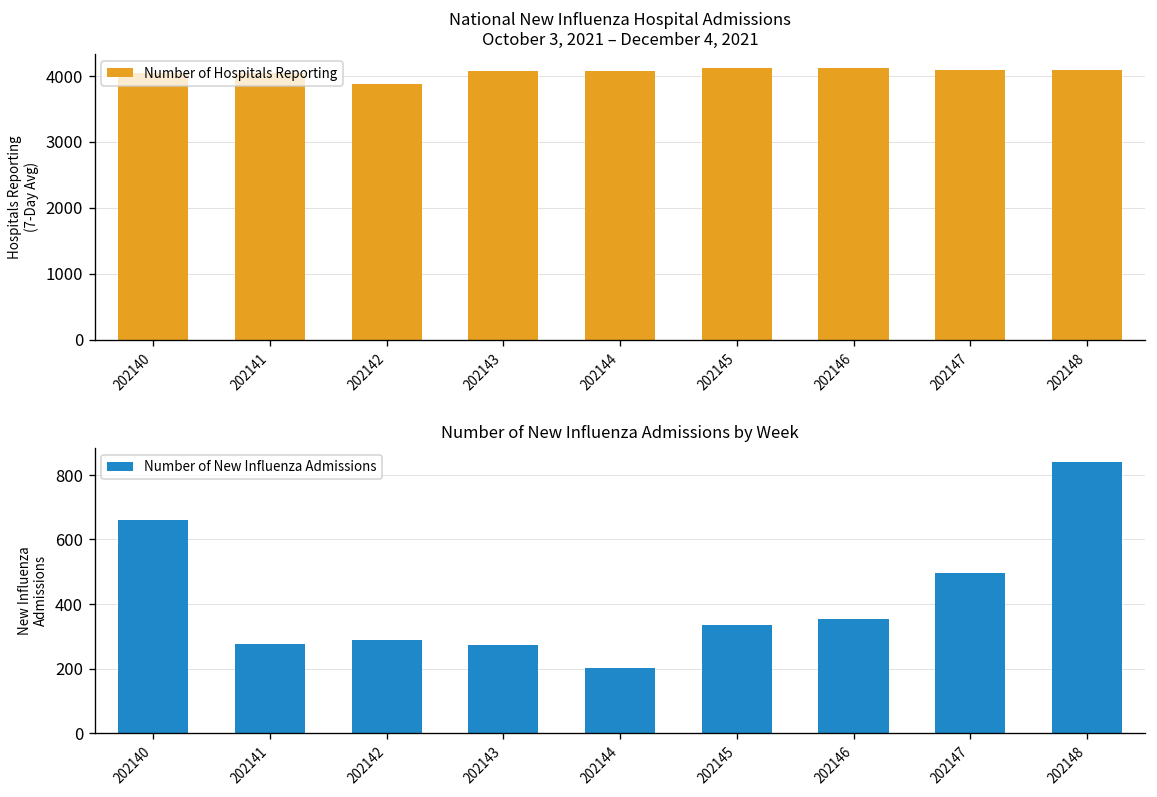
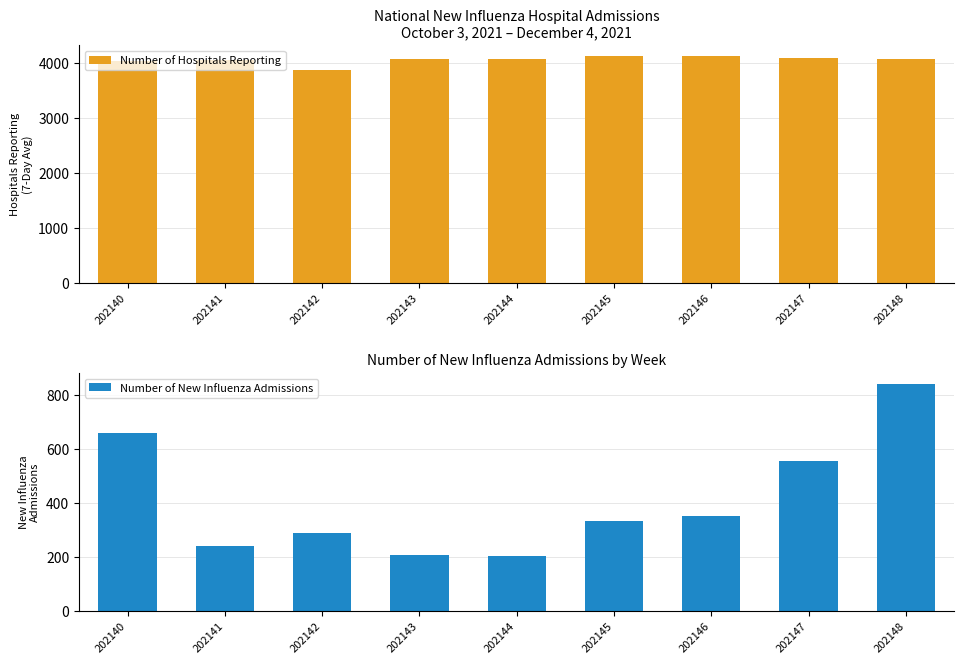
Number of New Influenza Admissions by Week, 202141: 280 -> 240
Number of New Influenza Admissions by Week, 202143: 270 -> 210
Number of New Influenza Admissions by Week, 202147: 500 -> 560
